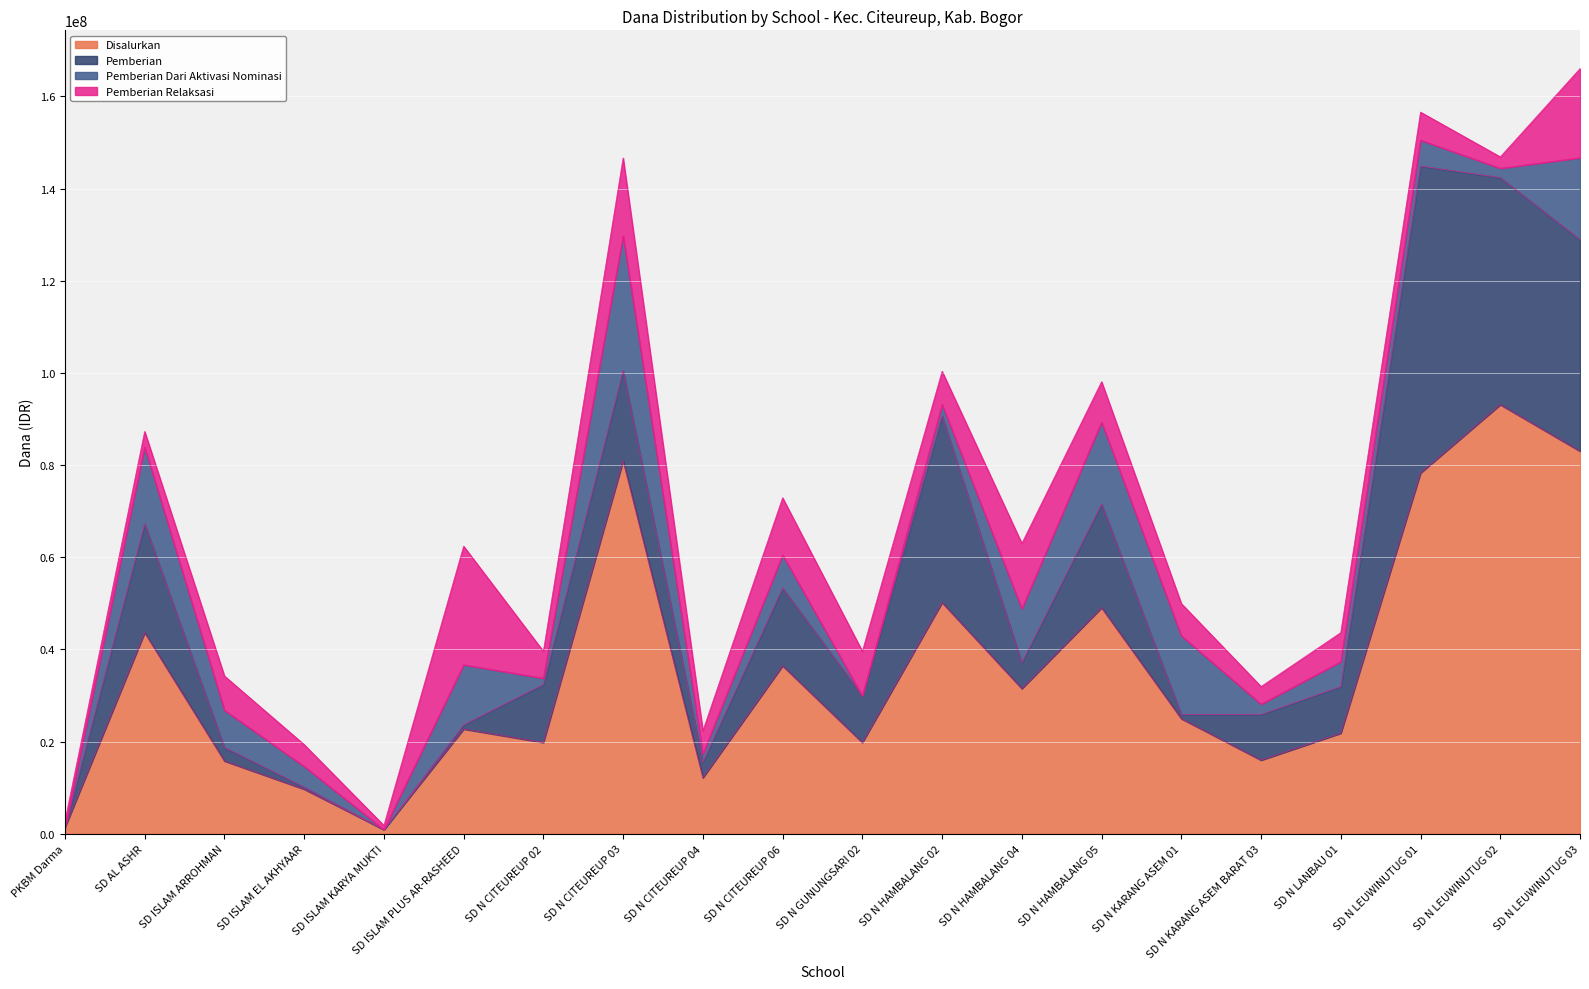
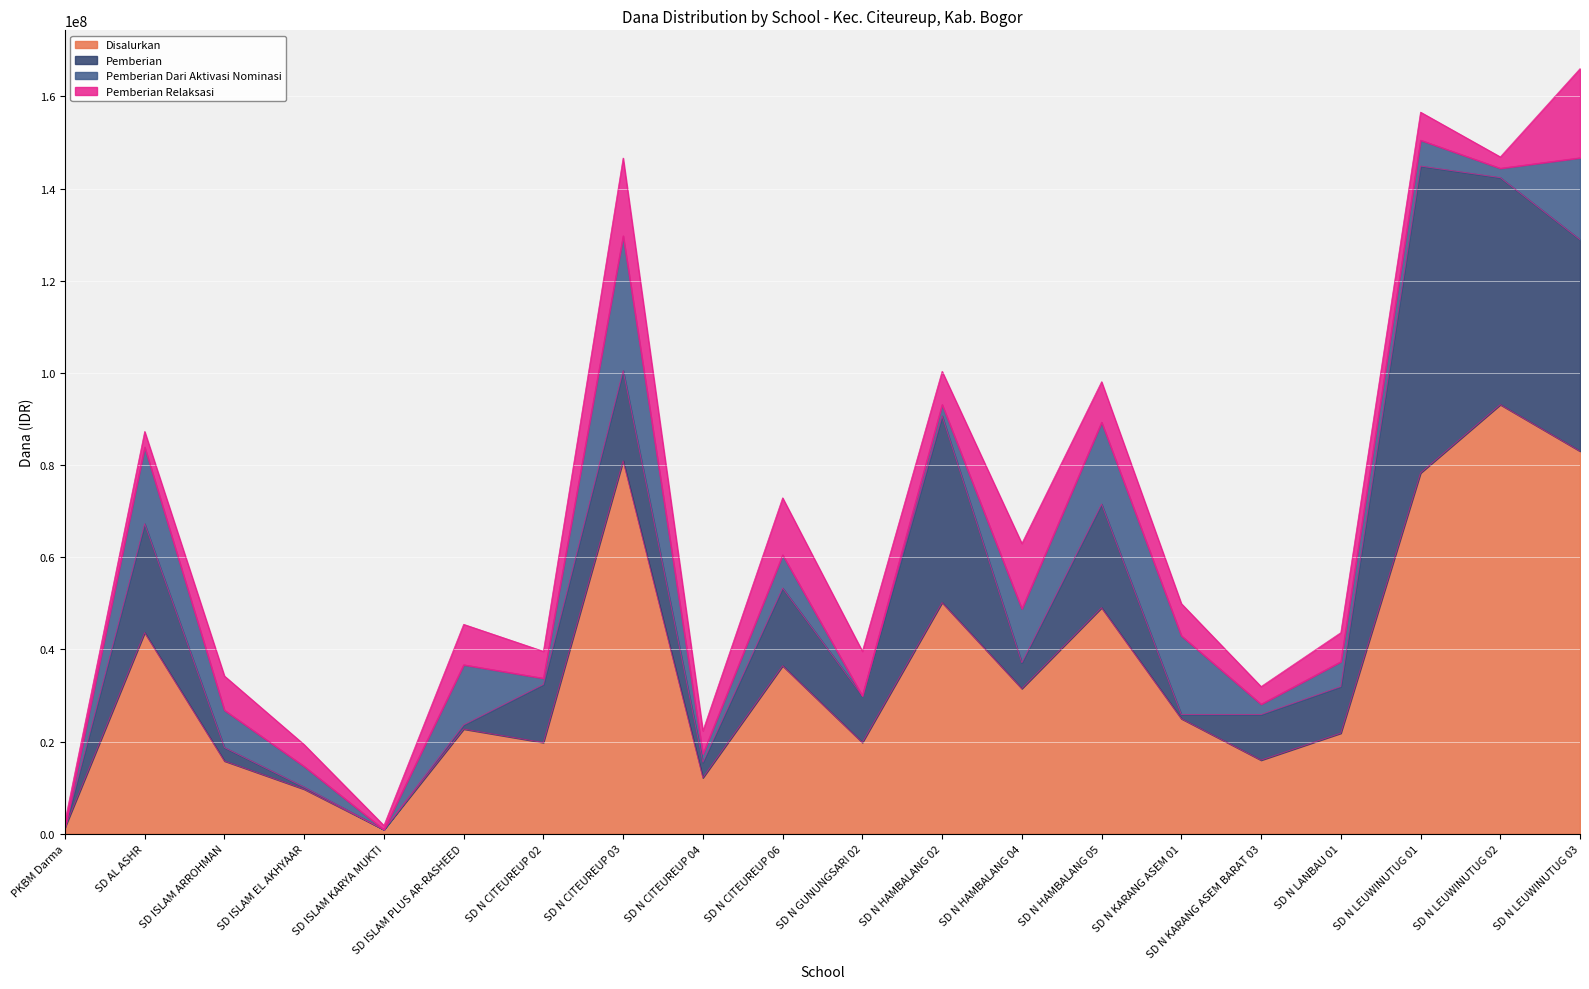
Pemberian Relaksasi, SD ISLAM PLUS AR-RASHEED: 26000000 -> 9000000
